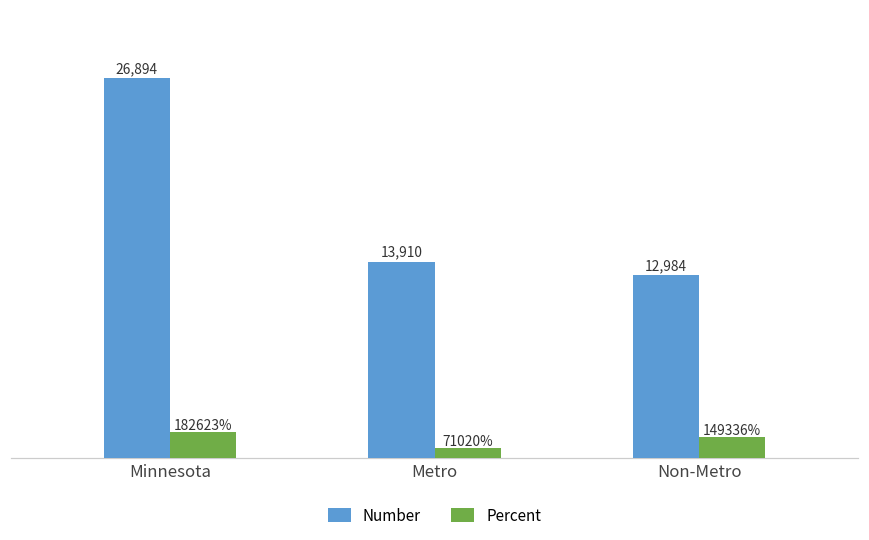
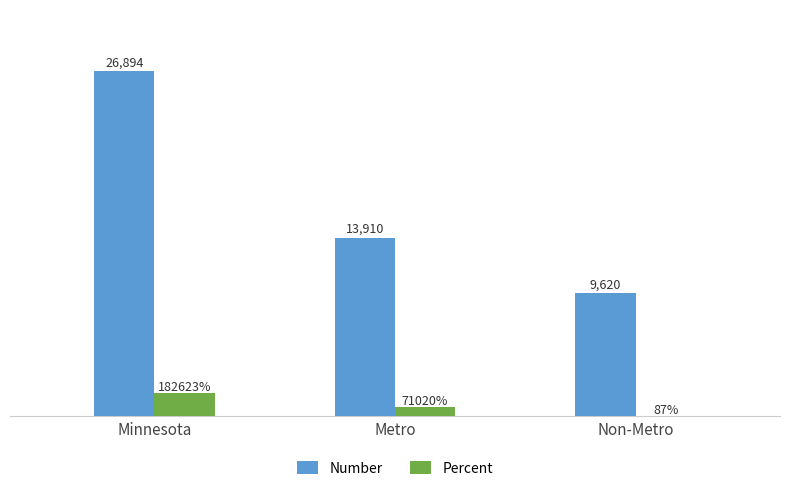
Number, Non-Metro: 12,984 -> 9,620
Percent, Non-Metro: 149336% -> 87%
